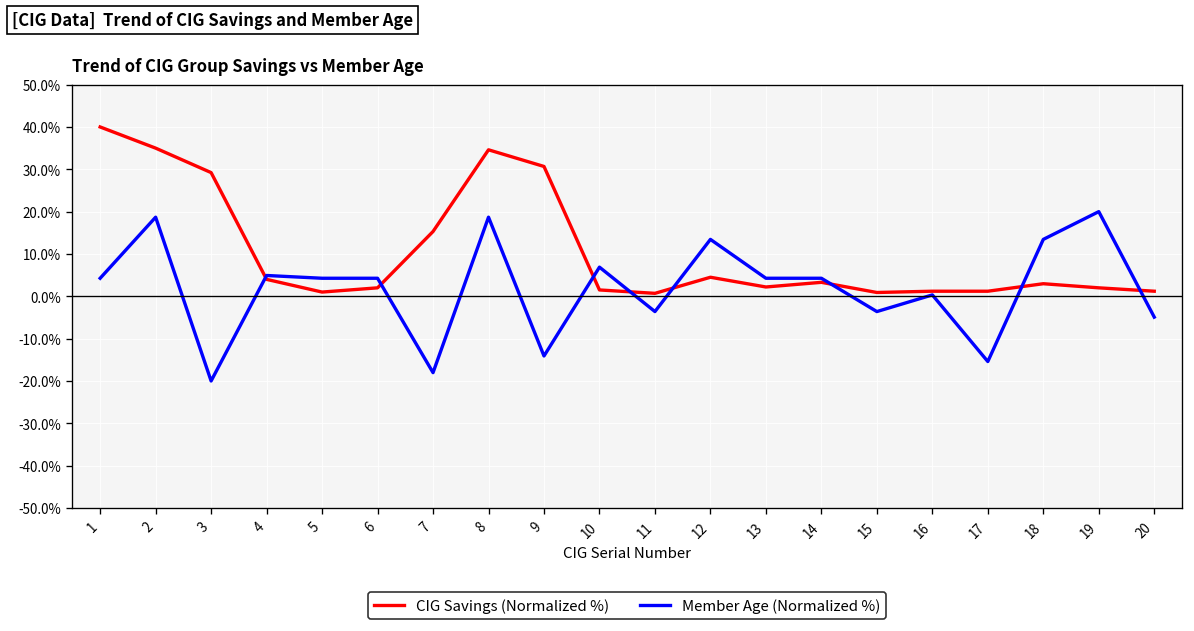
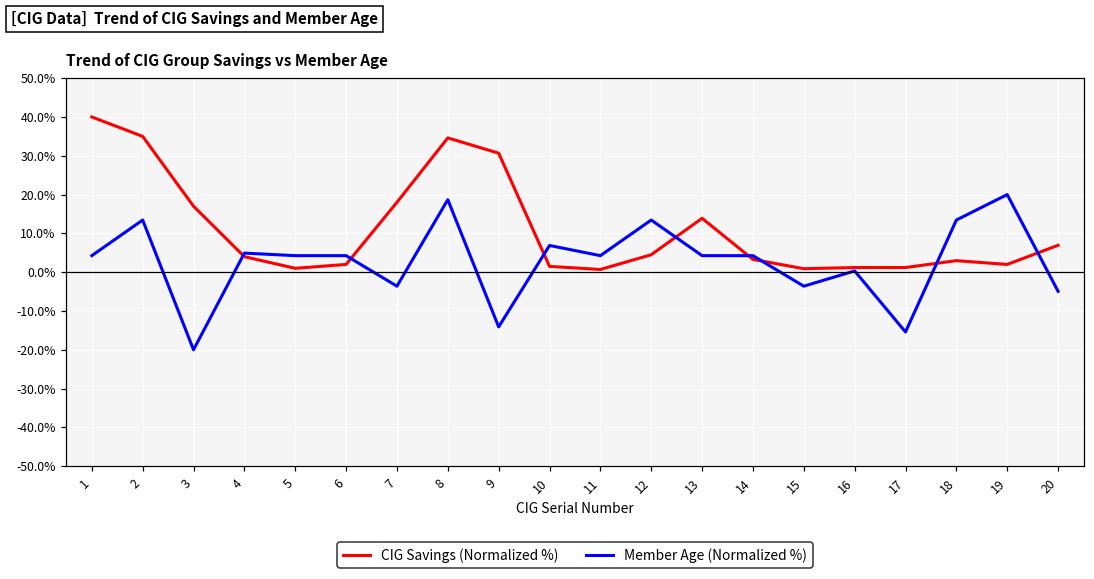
Member Age (Normalized %), 2: 19% -> 13%
CIG Savings (Normalized %), 3: 29% -> 17%
CIG Savings (Normalized %), 7: 15% -> 18%
Member Age (Normalized %), 7: -18% -> -4%
Member Age (Normalized %), 11: -4% -> 4%
CIG Savings (Normalized %), 13: 2% -> 14%
CIG Savings (Normalized %), 20: 1% -> 7%
